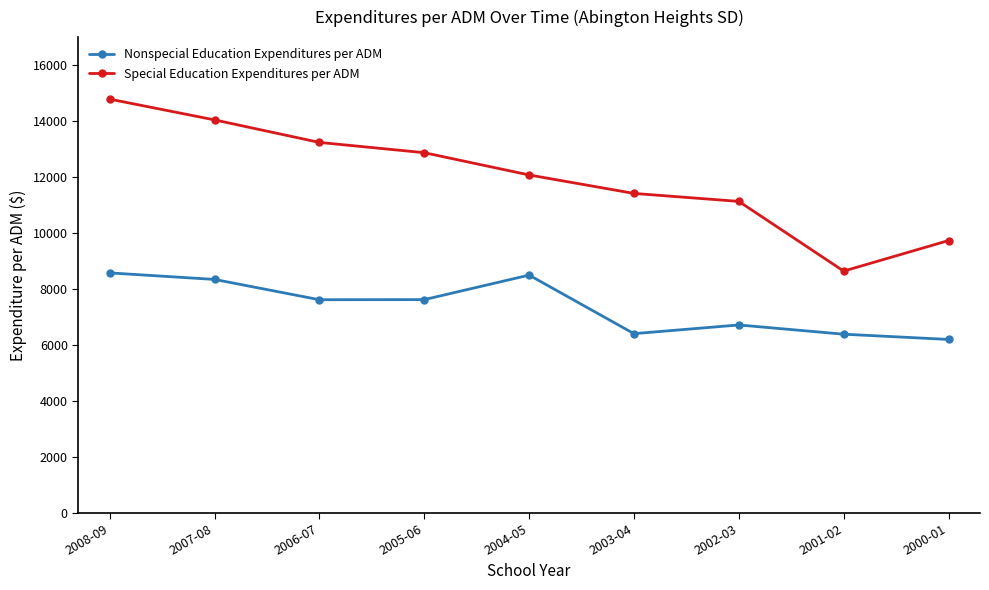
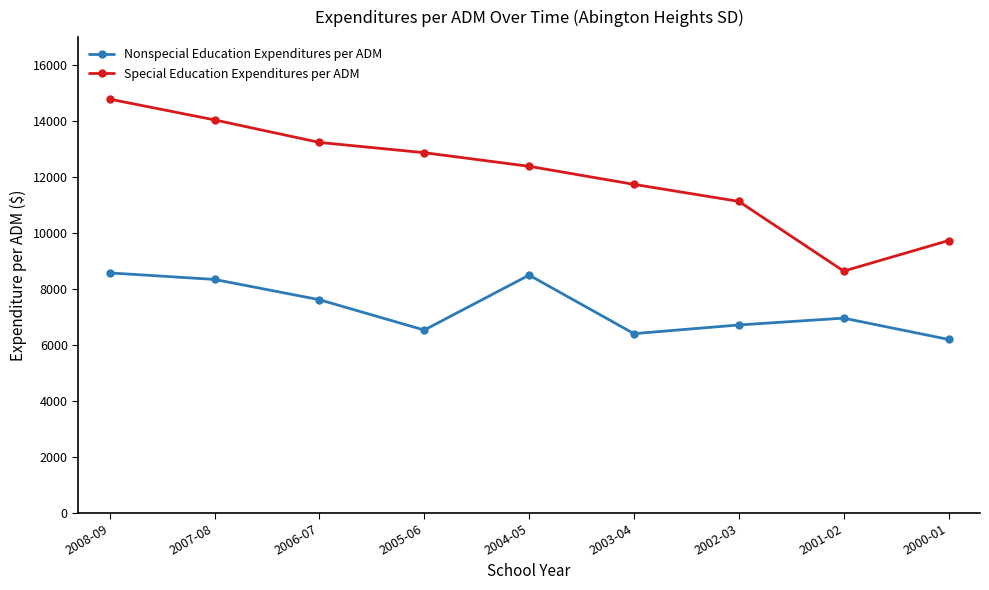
Nonspecial Education Expenditures per ADM, 2005-06: 7600 -> 6500
Special Education Expenditures per ADM, 2004-05: 12100 -> 12400
Special Education Expenditures per ADM, 2003-04: 11400 -> 11700
Nonspecial Education Expenditures per ADM, 2001-02: 6400 -> 7000
